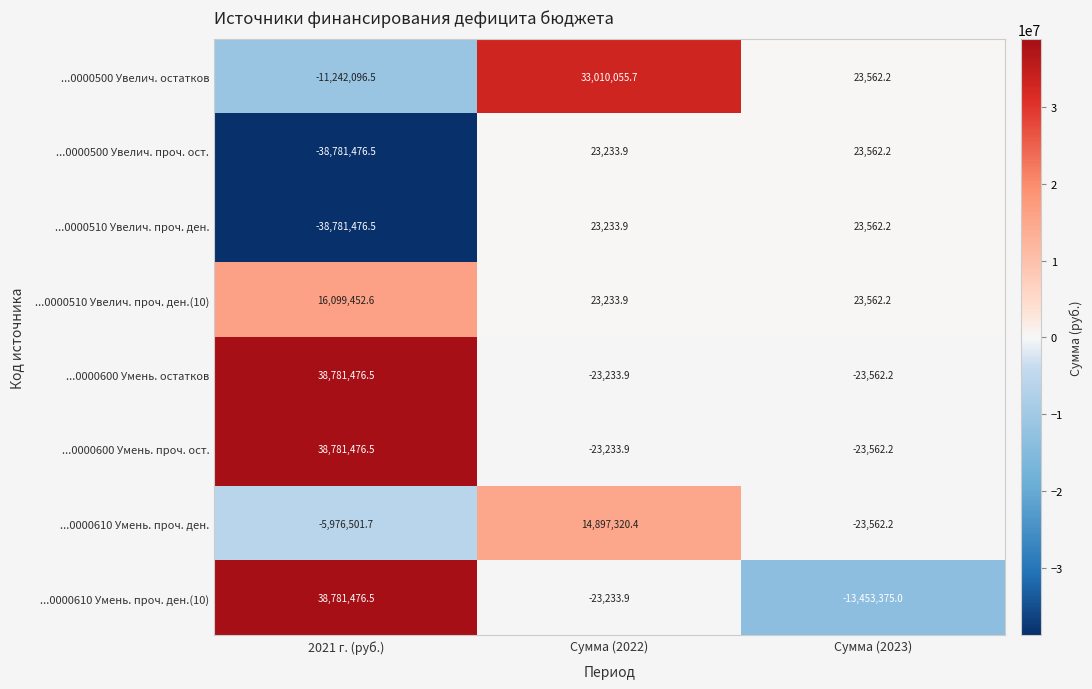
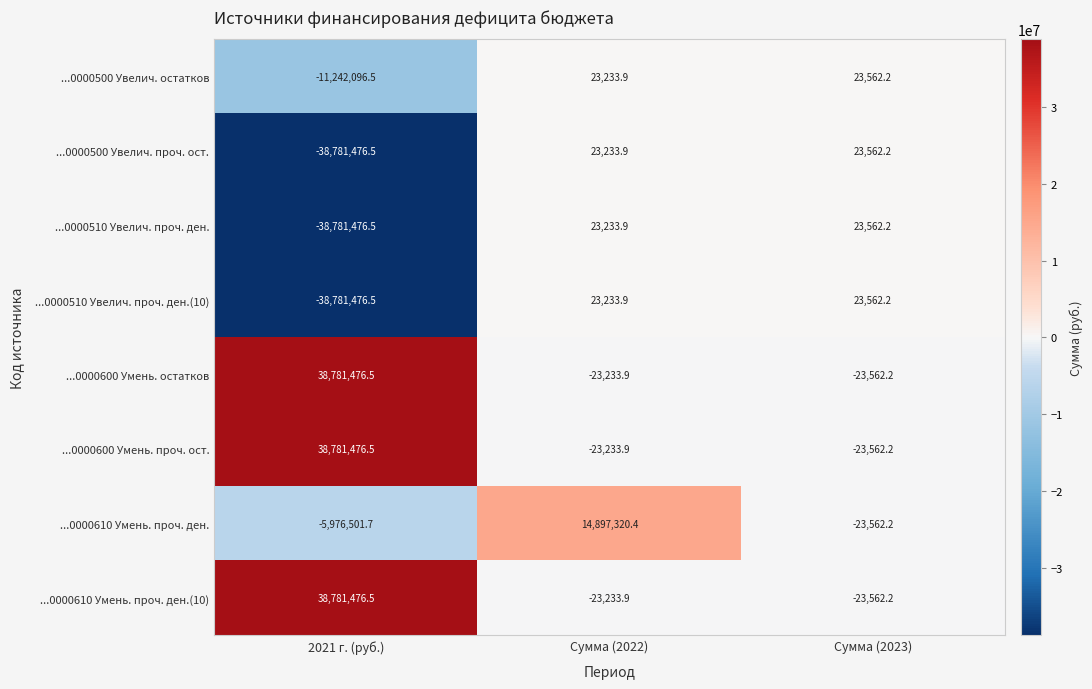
...0000500 Увелич. остатков, Сумма (2022): 33,010,055.7 -> 23,233.9
...0000510 Увелич. проч. ден.(10), 2021 г. (руб.): 16,099,452.6 -> -38,781,476.5
...0000610 Умень. проч. ден.(10), Сумма (2023): -13,453,375.0 -> -23,562.2
